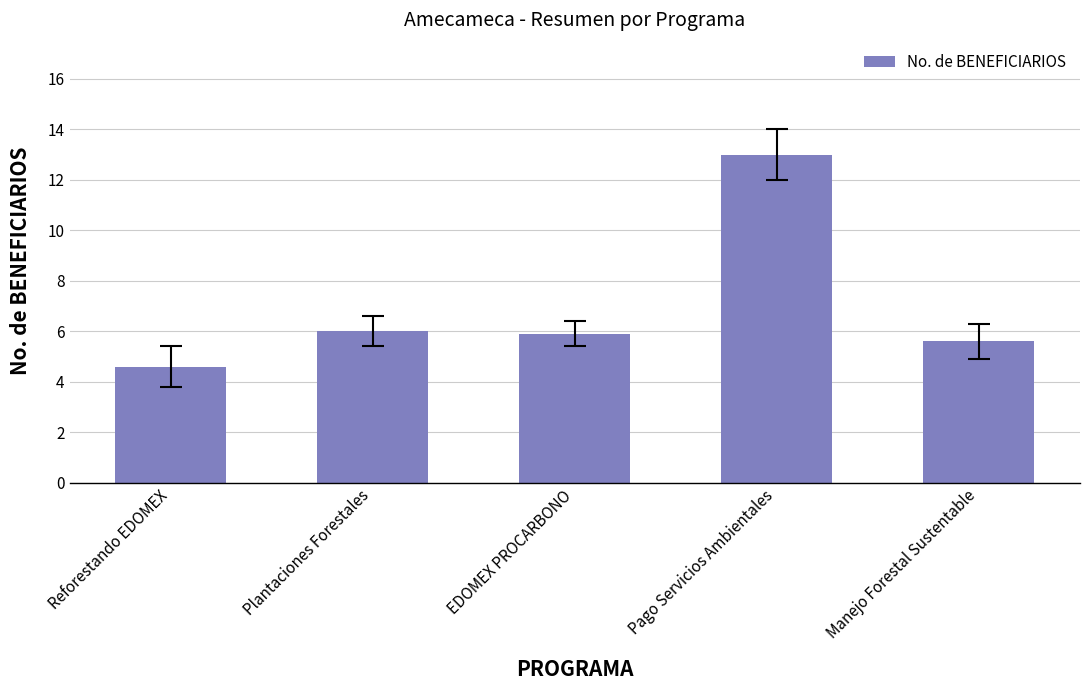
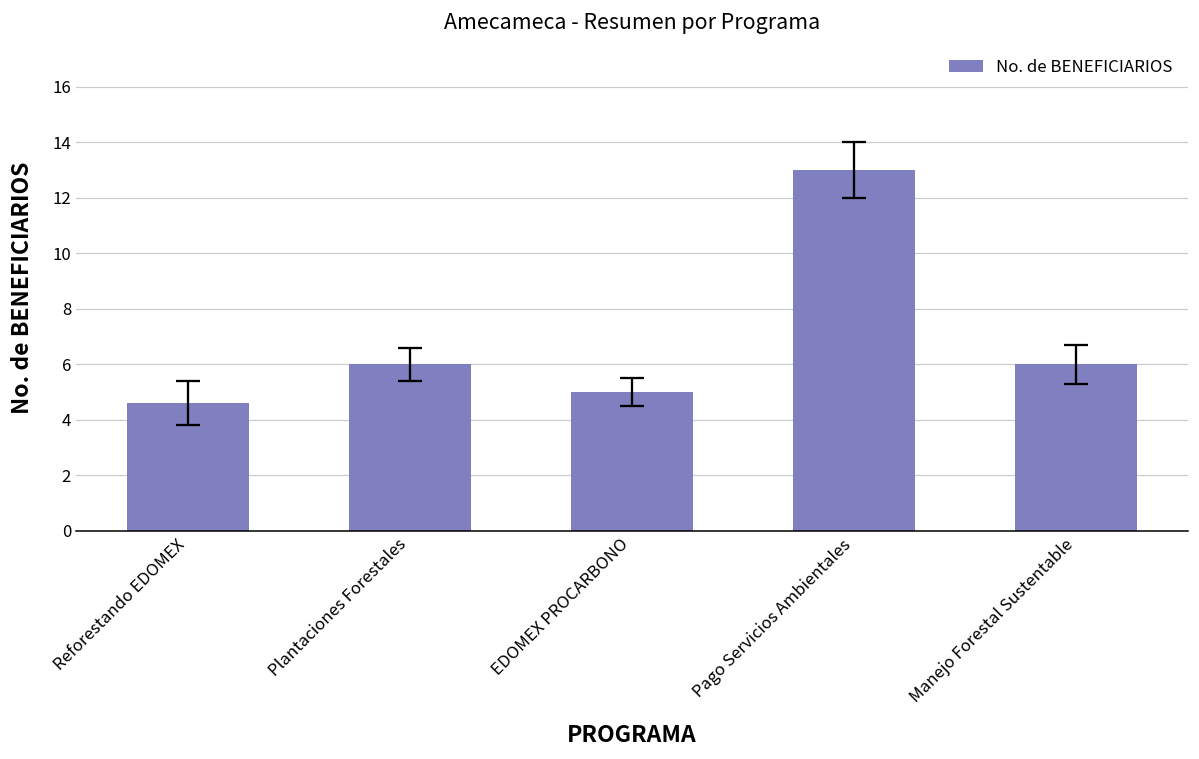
No. de BENEFICIARIOS, EDOMEX PROCARBONO: 5.9 -> 5.0
No. de BENEFICIARIOS, Manejo Forestal Sustentable: 5.6 -> 6.0
